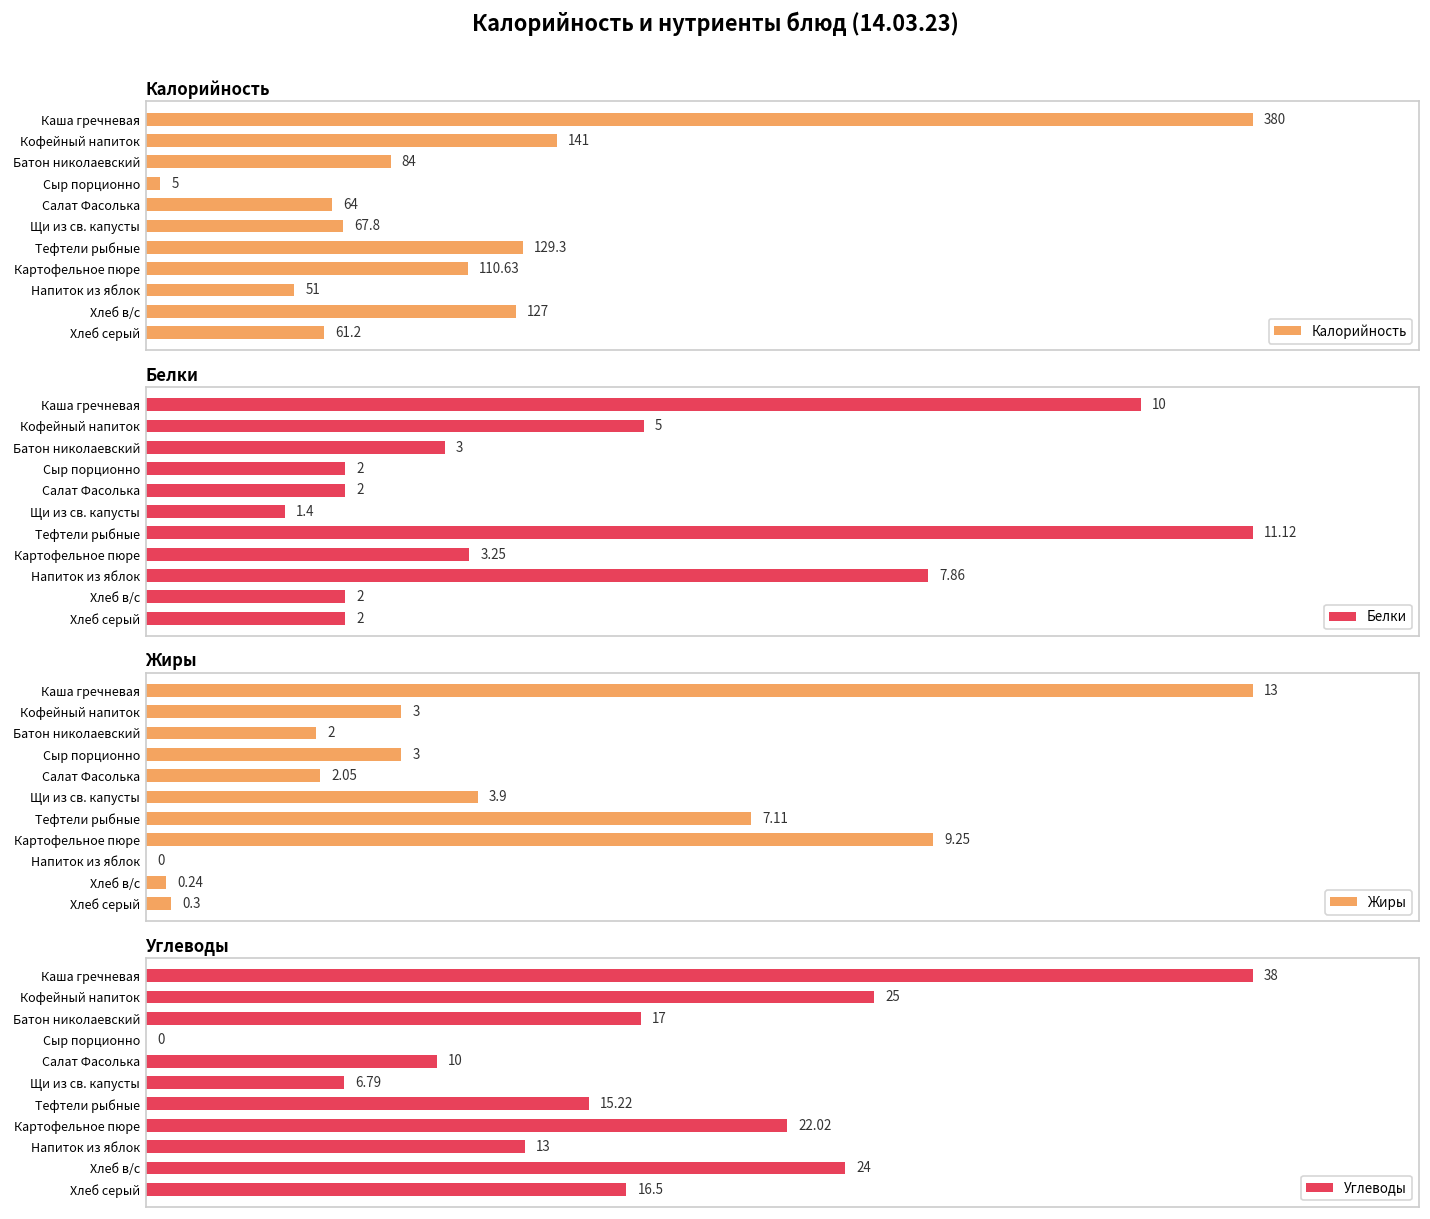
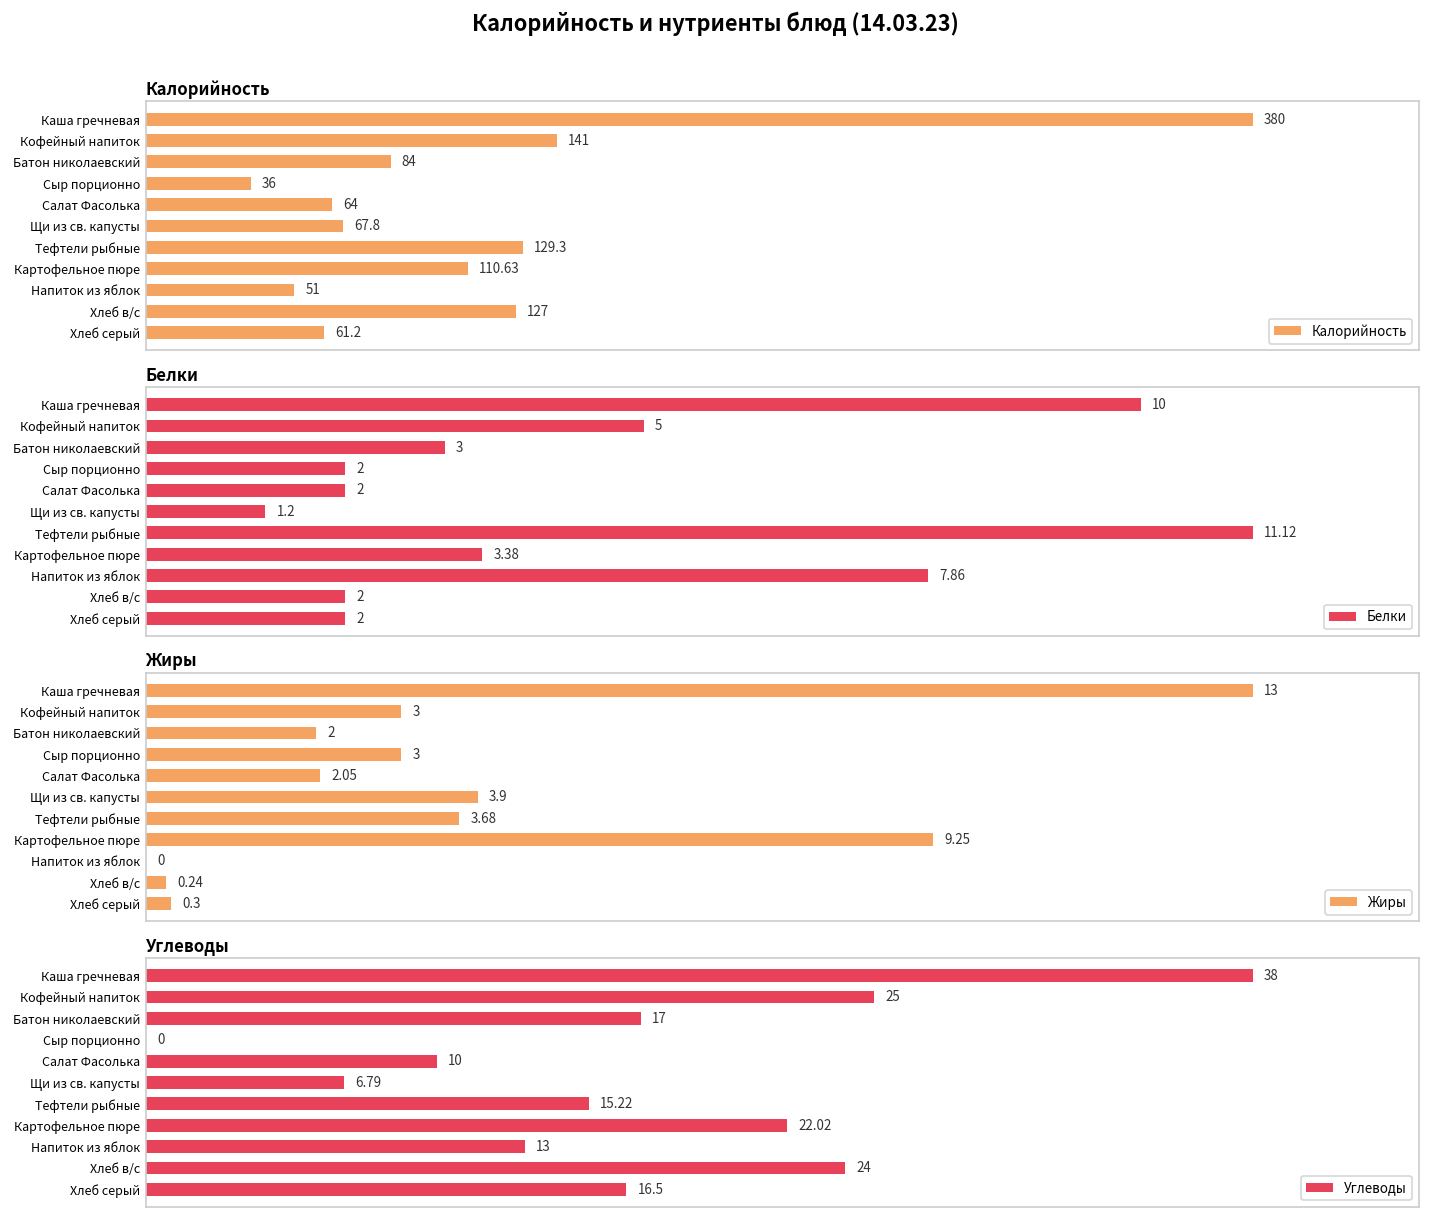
Калорийность, Сыр порционно: 5 -> 36
Белки, Щи из св. капусты: 1.4 -> 1.2
Белки, Картофельное пюре: 3.25 -> 3.38
Жиры, Тефтели рыбные: 7.11 -> 3.68
